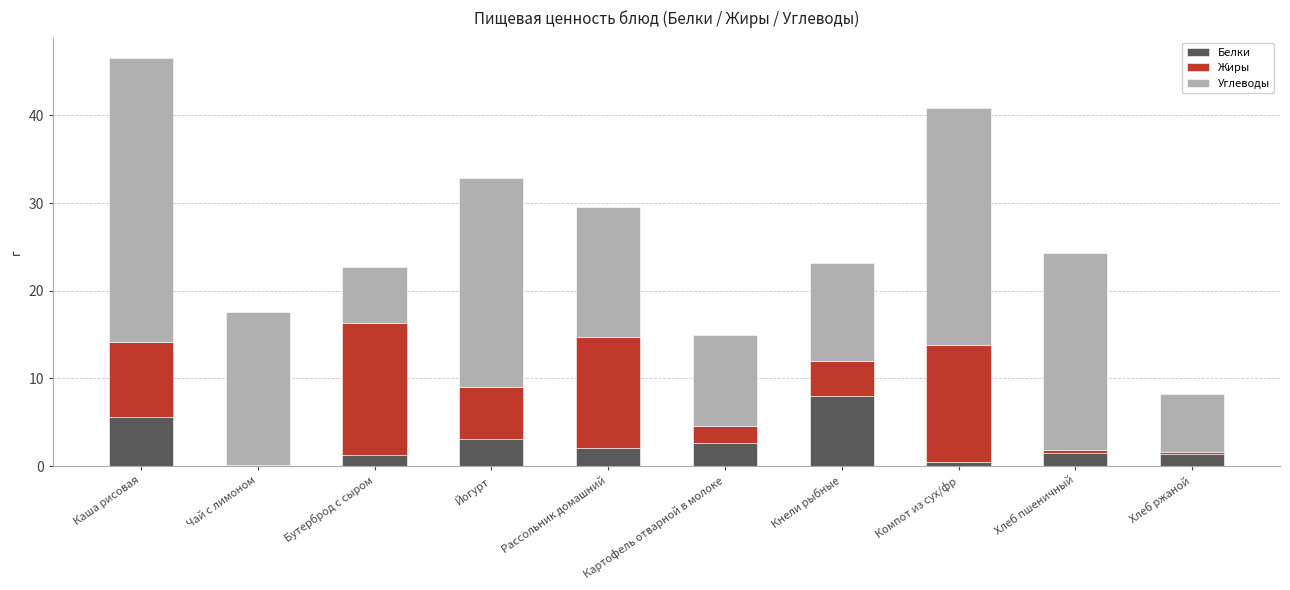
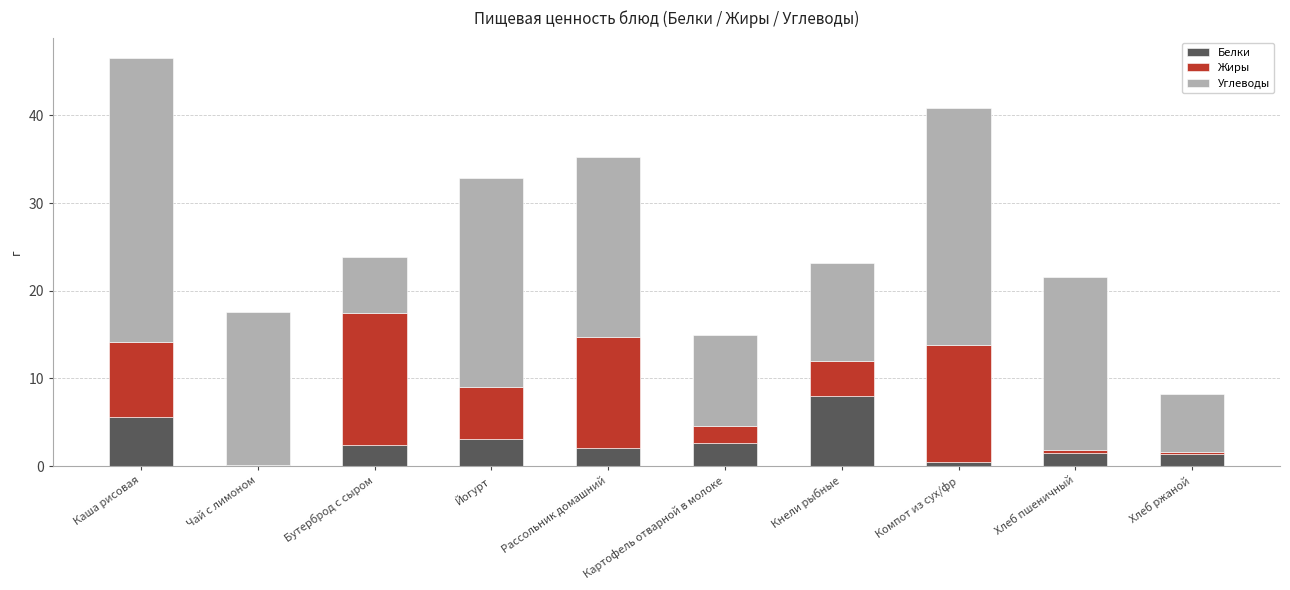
Белки, Бутерброд с сыром: 1 -> 2
Углеводы, Рассольник домашний: 15 -> 20
Углеводы, Хлеб пшеничный: 22 -> 20
